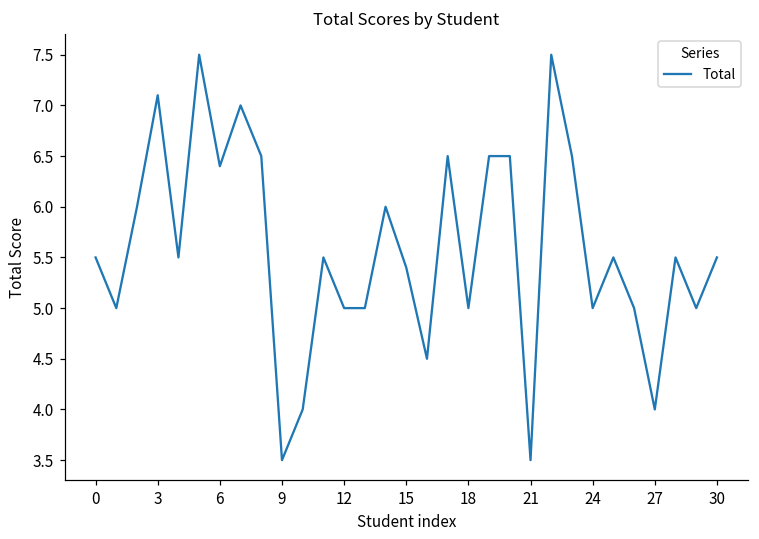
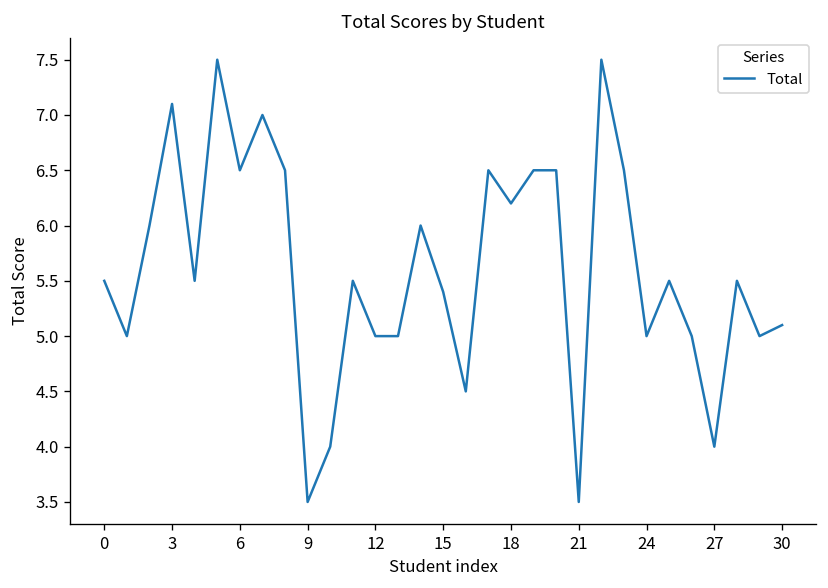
6: 6.4 -> 6.5
18: 5.0 -> 6.2
30: 5.5 -> 5.1
